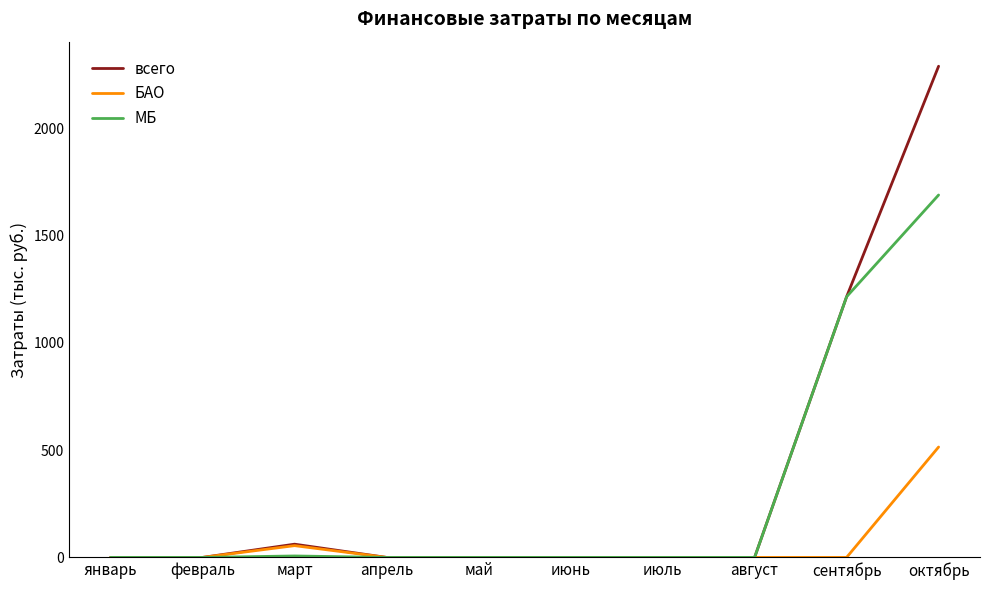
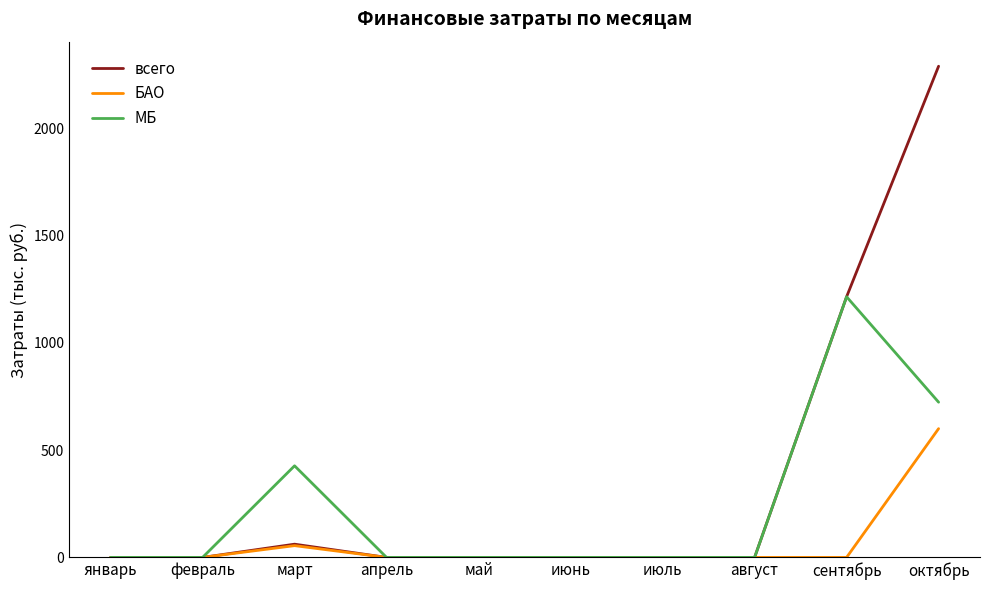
МБ, март: 10 -> 430
БАО, октябрь: 510 -> 600
МБ, октябрь: 1690 -> 720
